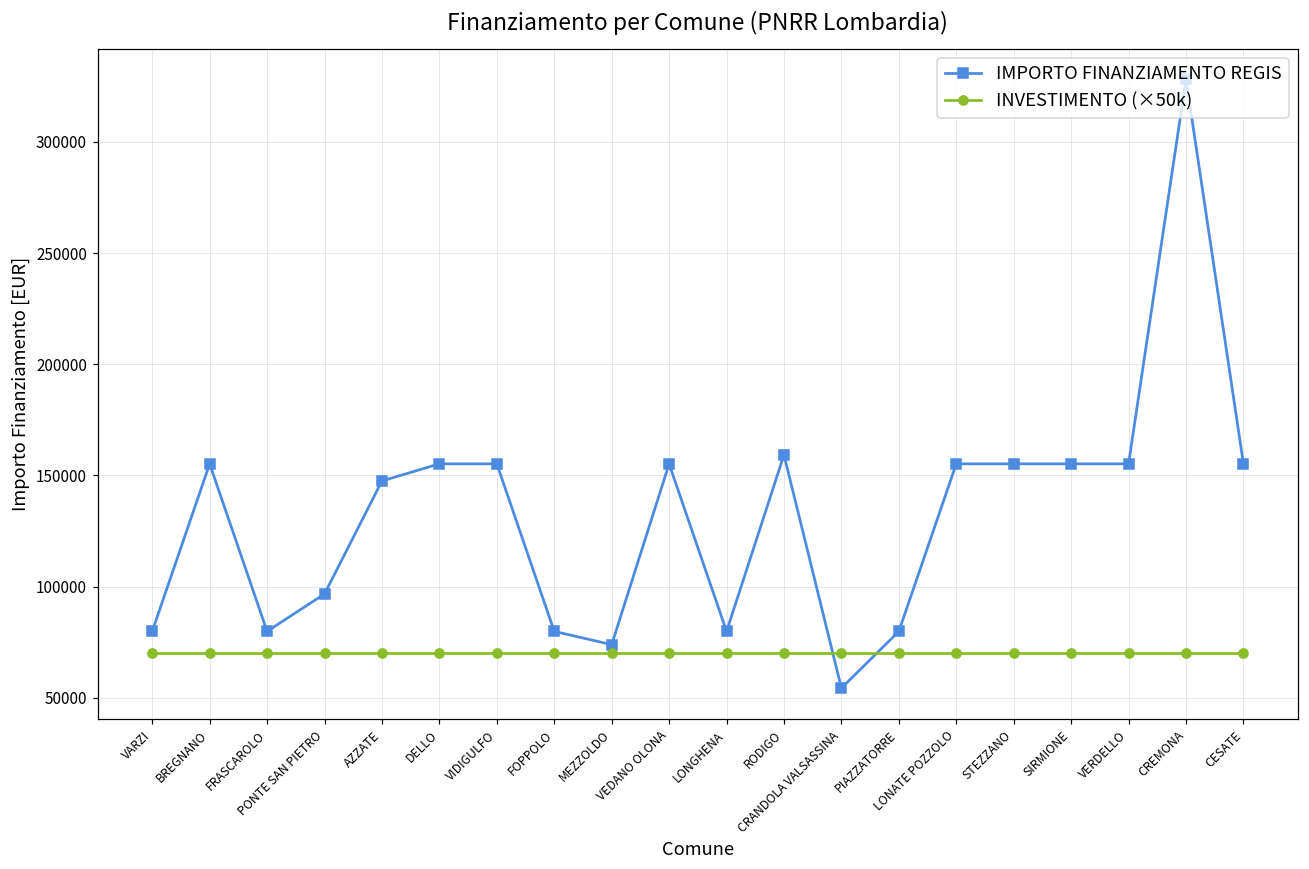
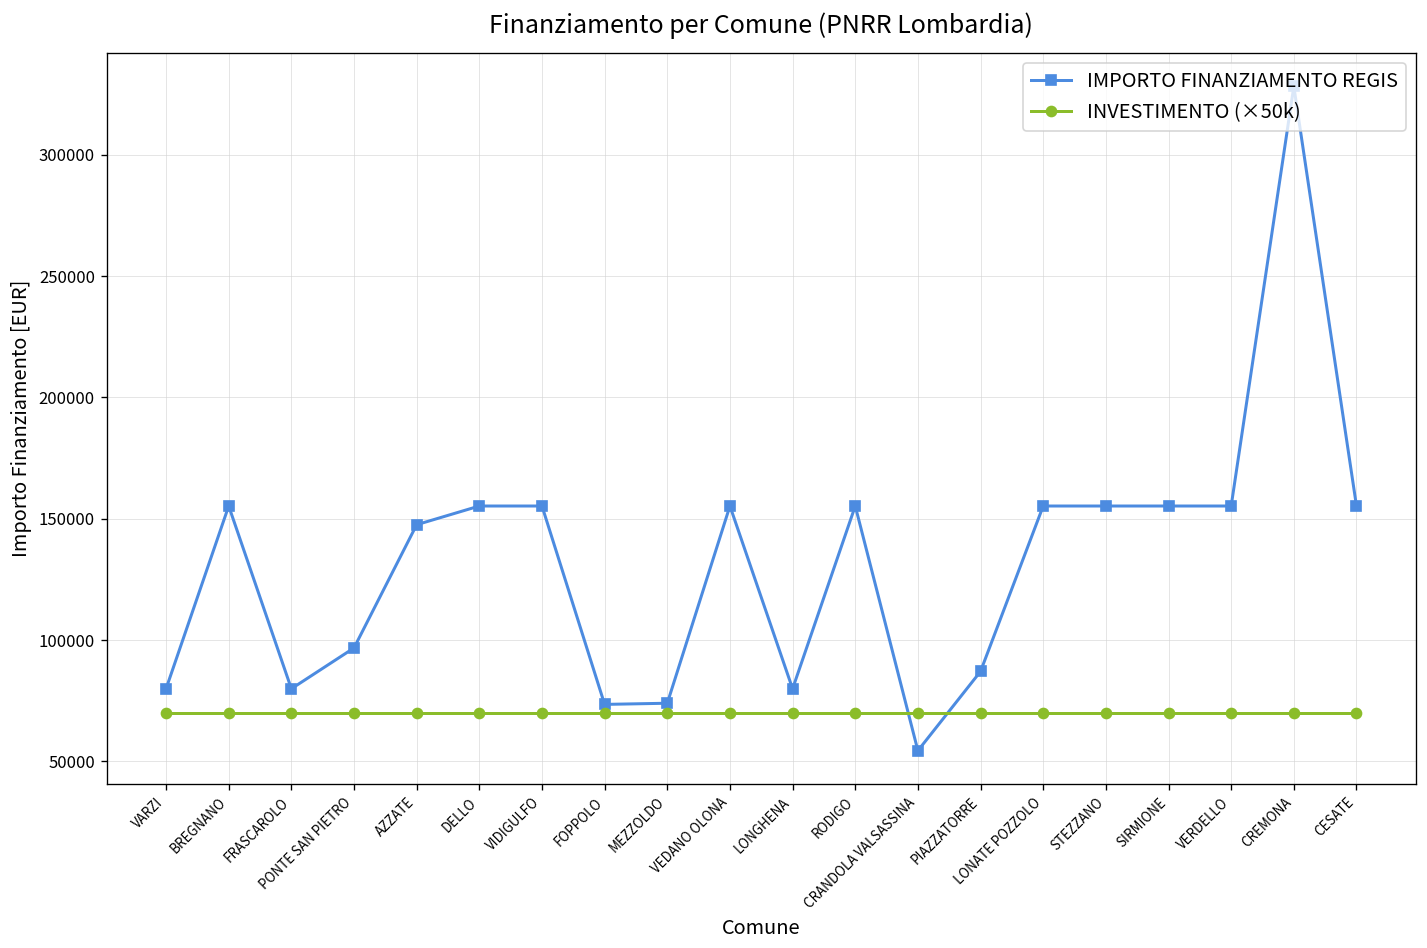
IMPORTO FINANZIAMENTO REGIS, FOPPOLO: 80000 -> 73000
IMPORTO FINANZIAMENTO REGIS, RODIGO: 159000 -> 155000
IMPORTO FINANZIAMENTO REGIS, PIAZZATORRE: 80000 -> 87000
